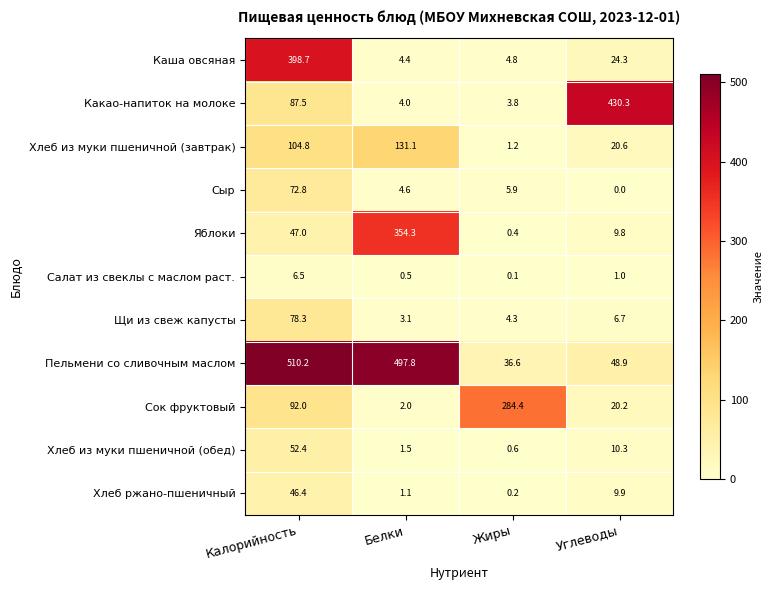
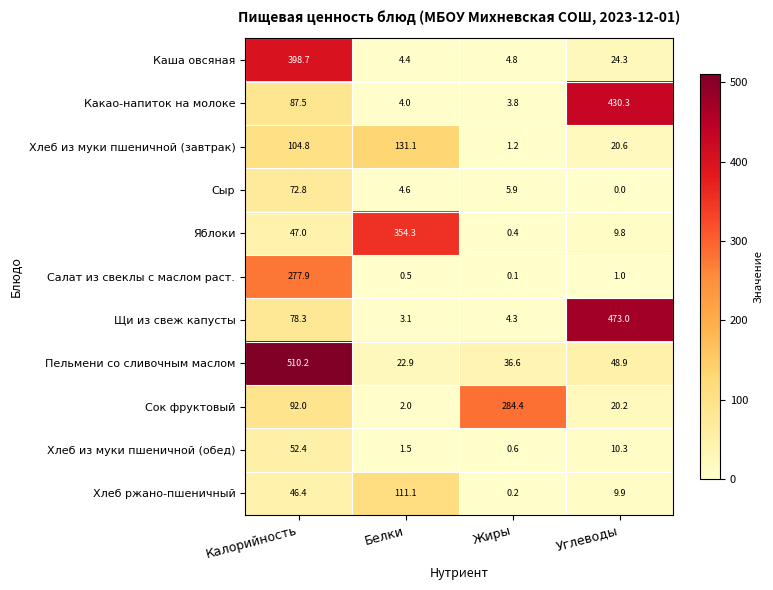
Салат из свеклы с маслом раст., Калорийность: 6.5 -> 277.9
Щи из свеж капусты, Углеводы: 6.7 -> 473.0
Пельмени со сливочным маслом, Белки: 497.8 -> 22.9
Хлеб ржано-пшеничный, Белки: 1.1 -> 111.1
